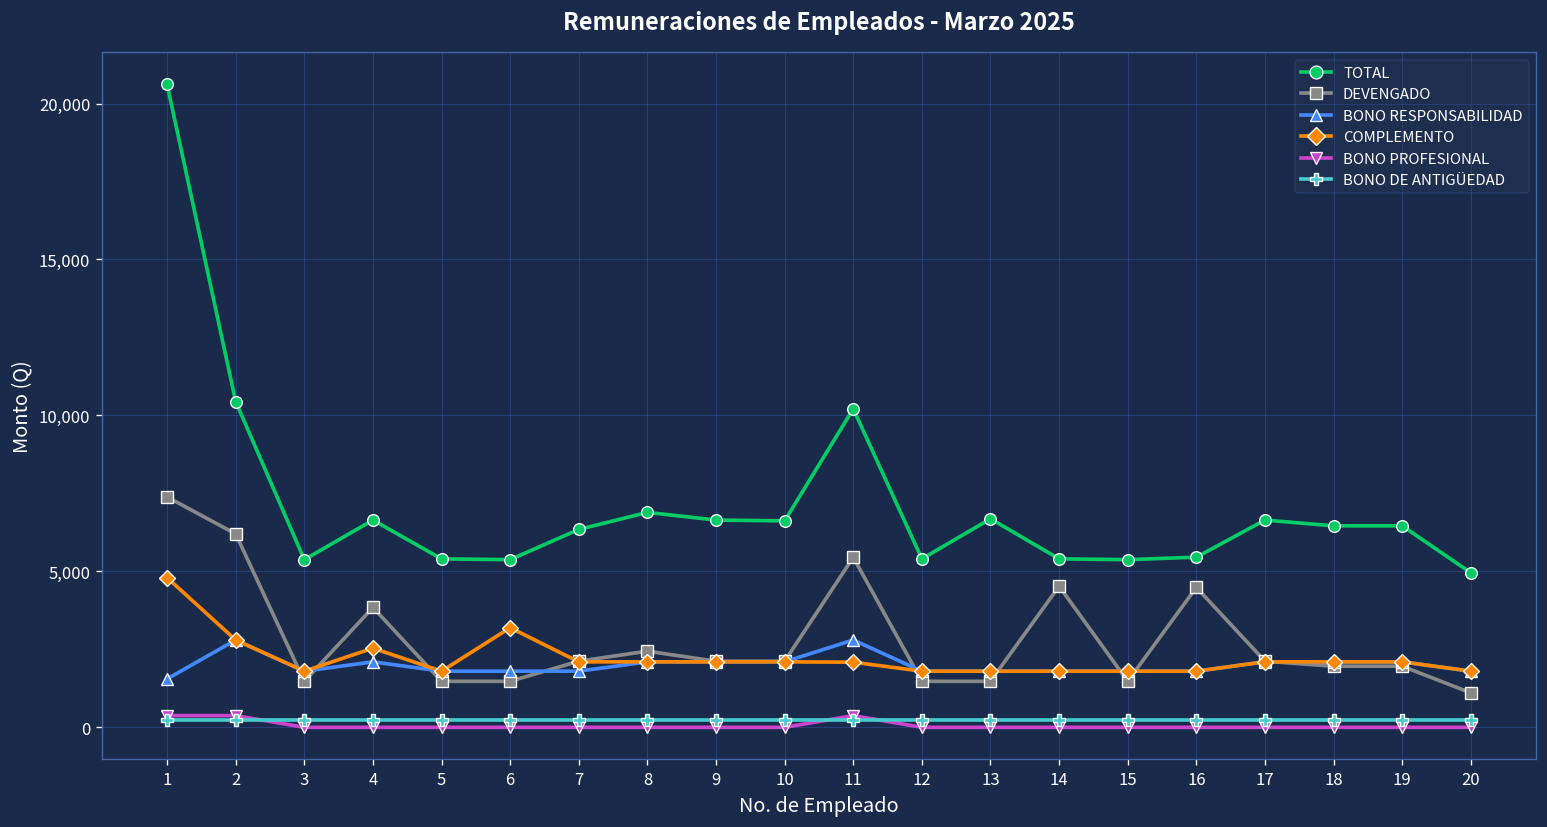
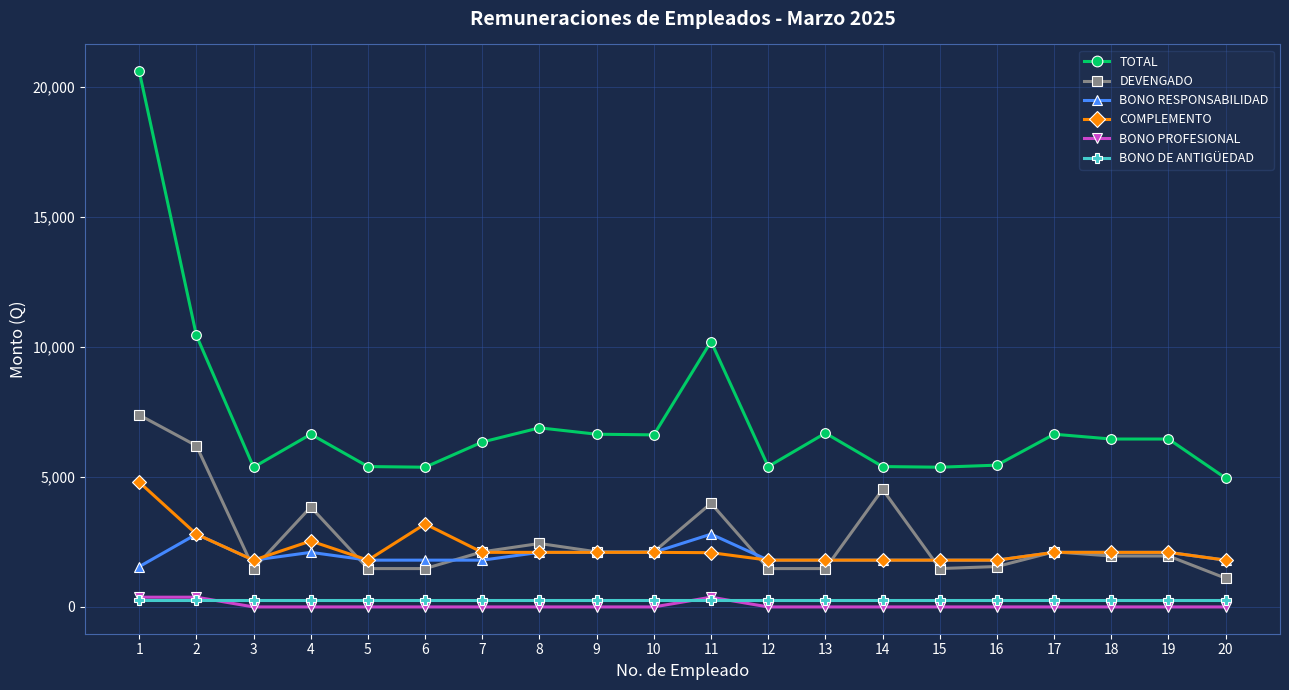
DEVENGADO, 11: 5,500 -> 4,000
DEVENGADO, 16: 4,500 -> 1,600
